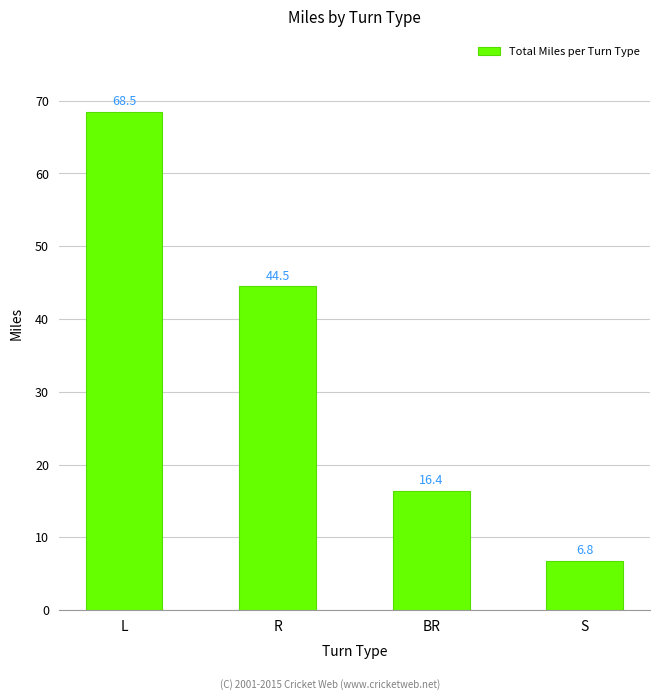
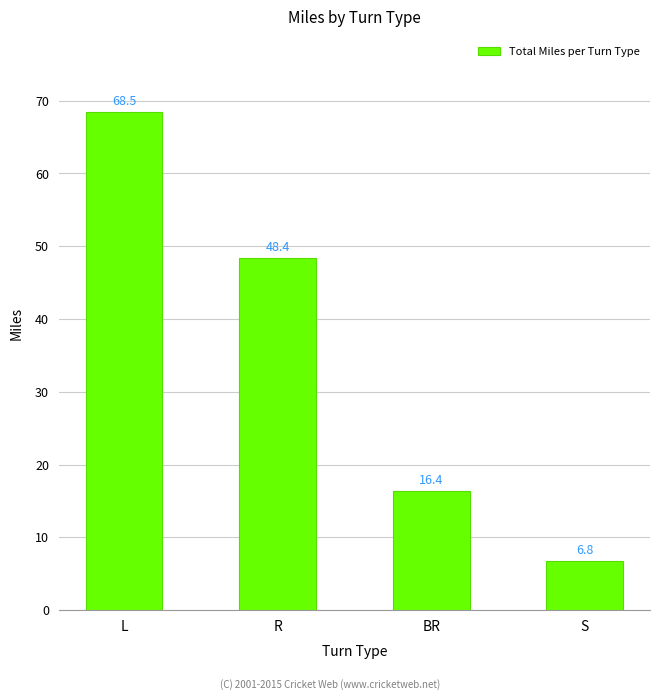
R: 44.5 -> 48.4
